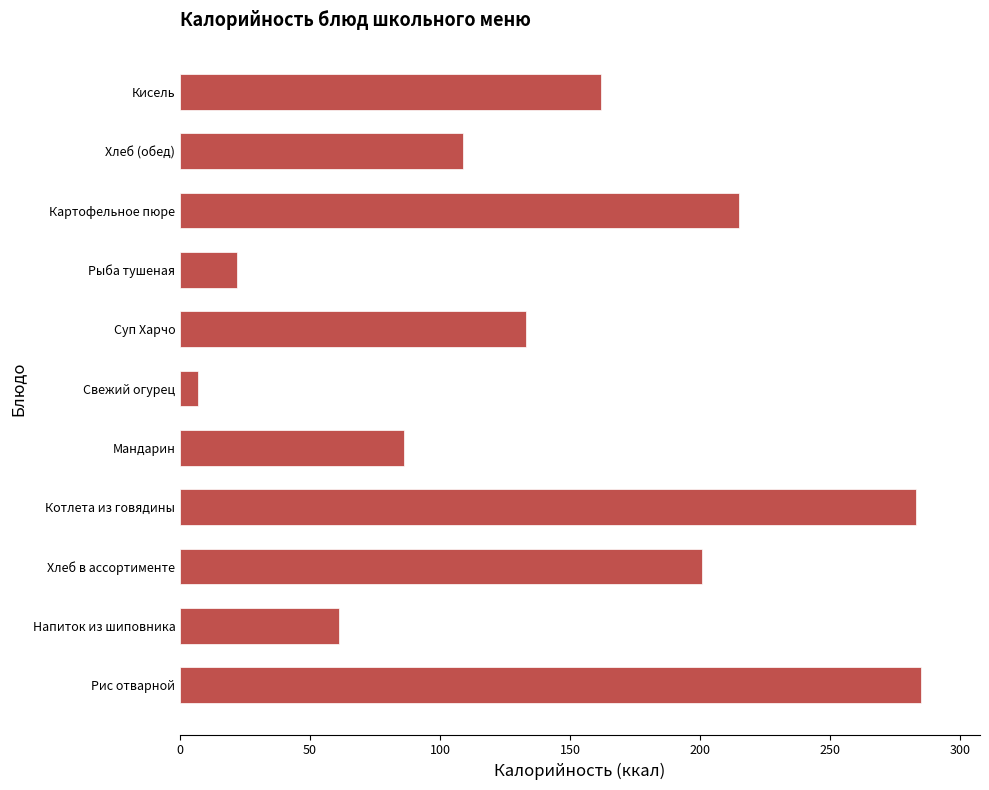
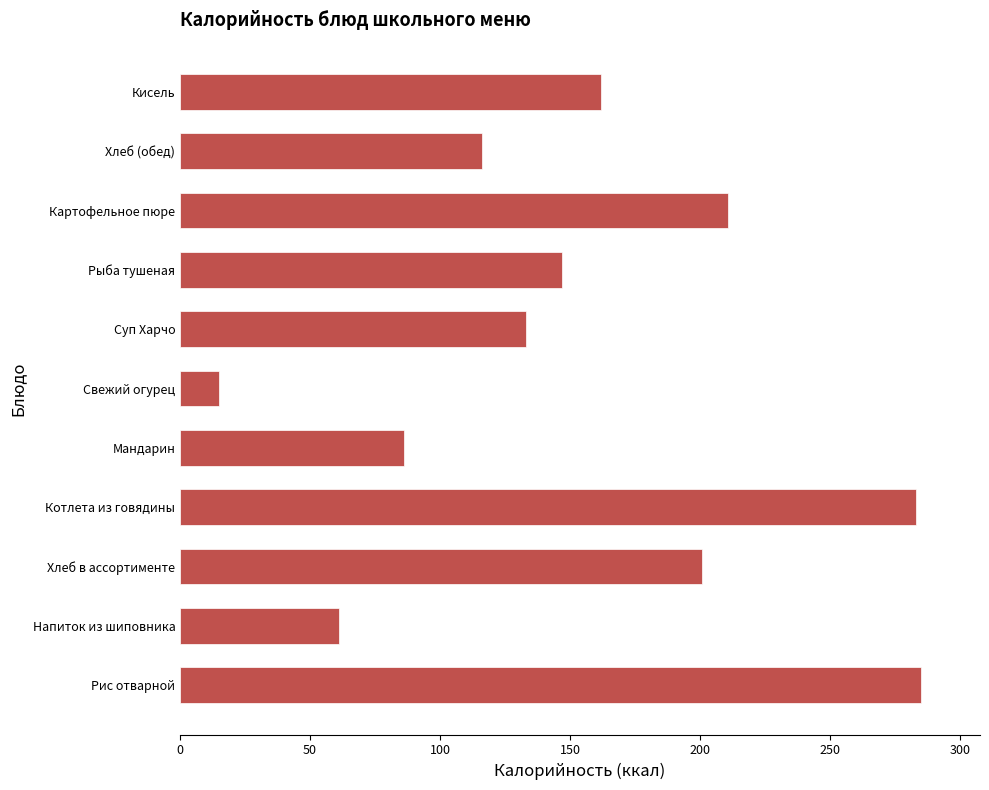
Хлеб (обед): 109 -> 116
Картофельное пюре: 215 -> 211
Рыба тушеная: 22 -> 147
Свежий огурец: 7 -> 15
